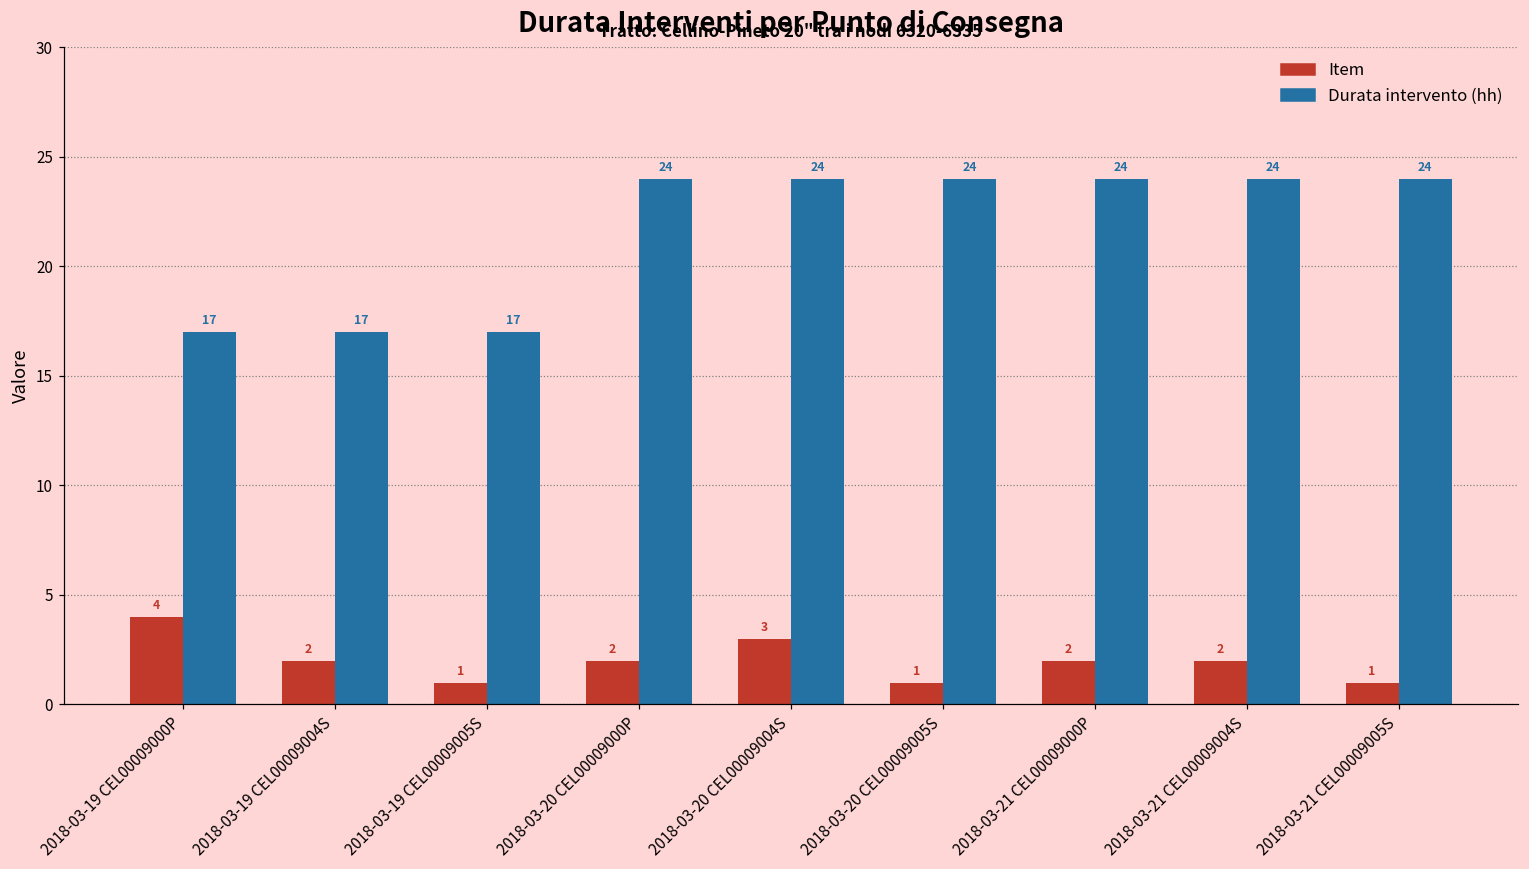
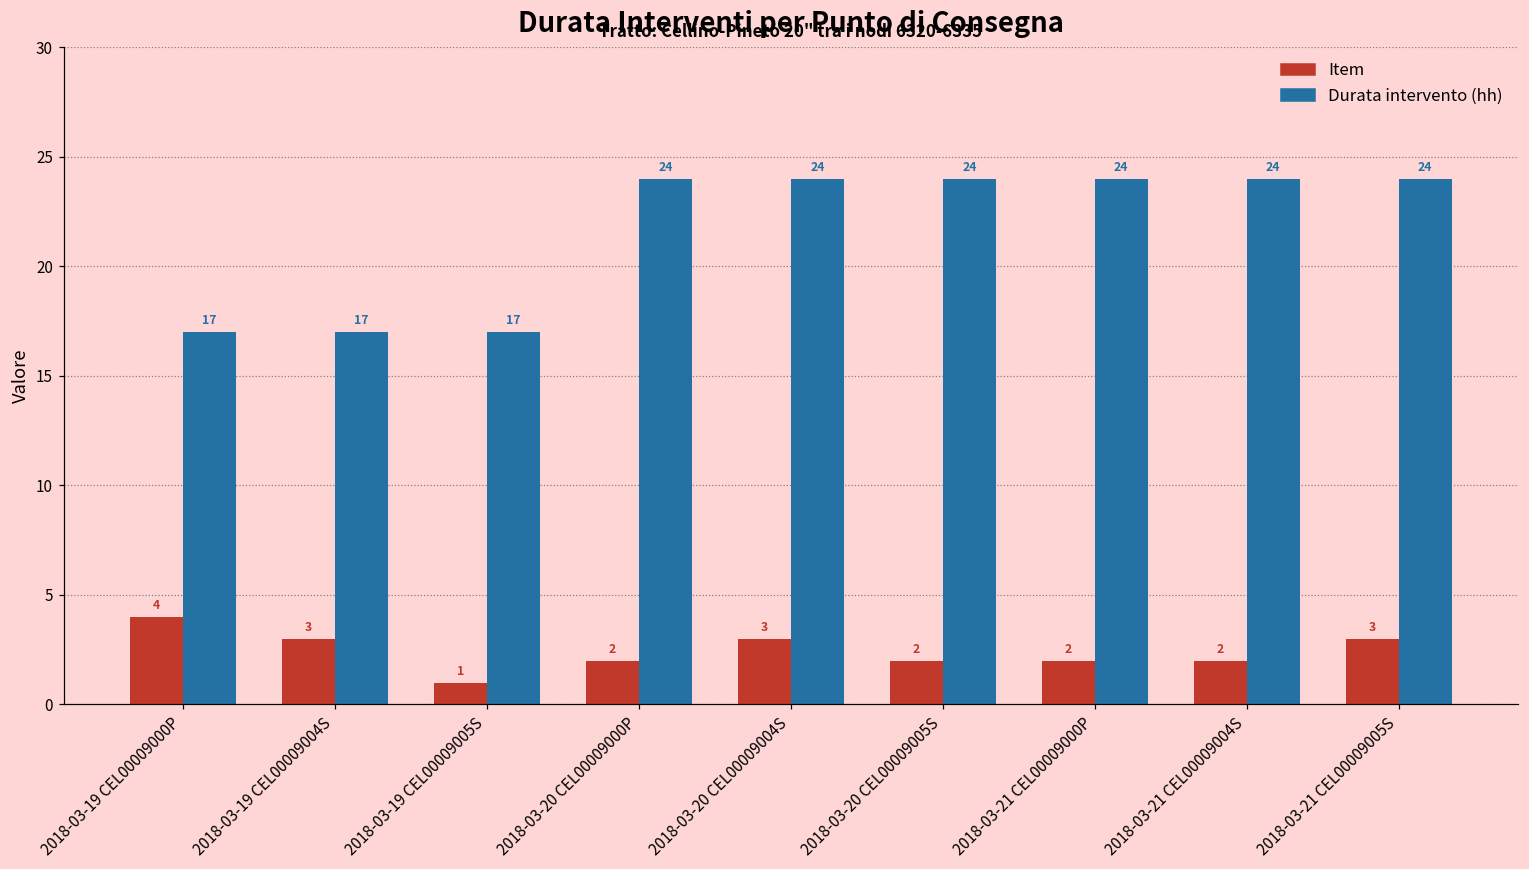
Item, 2018-03-19 CEL00009004S: 2 -> 3
Item, 2018-03-20 CEL00009005S: 1 -> 2
Item, 2018-03-21 CEL00009005S: 1 -> 3
